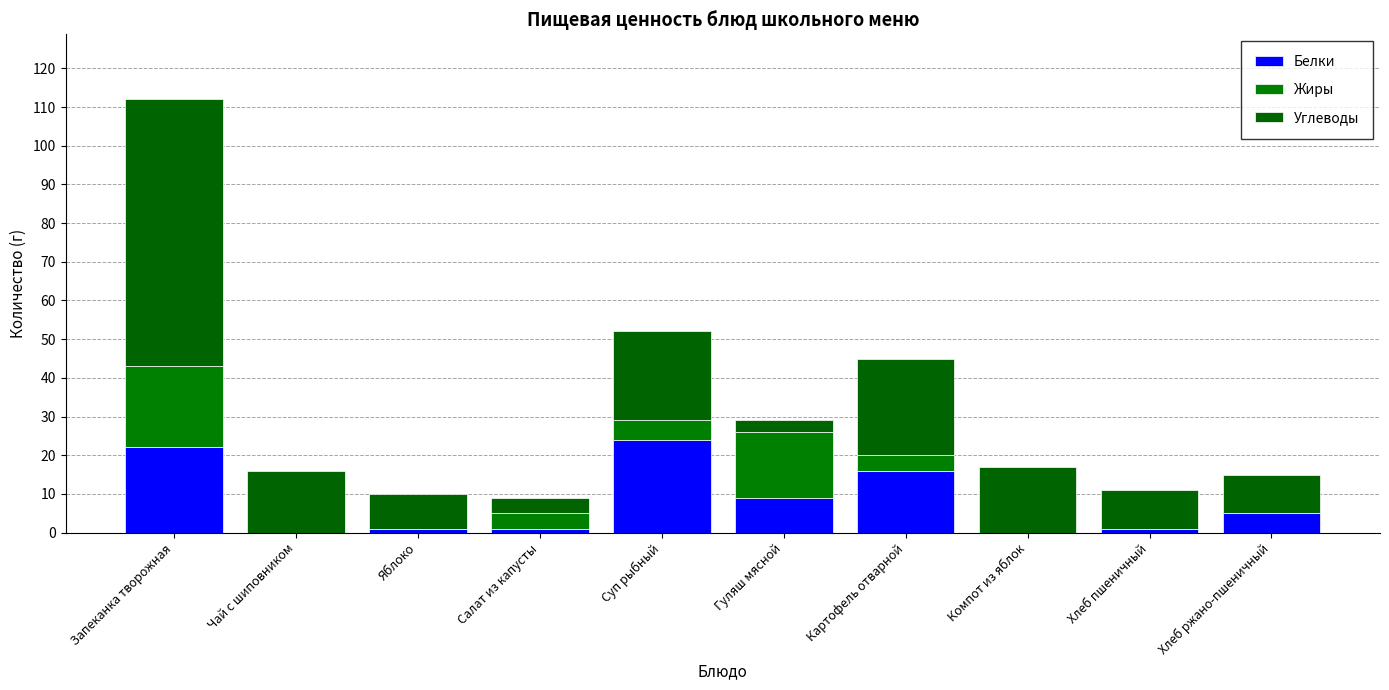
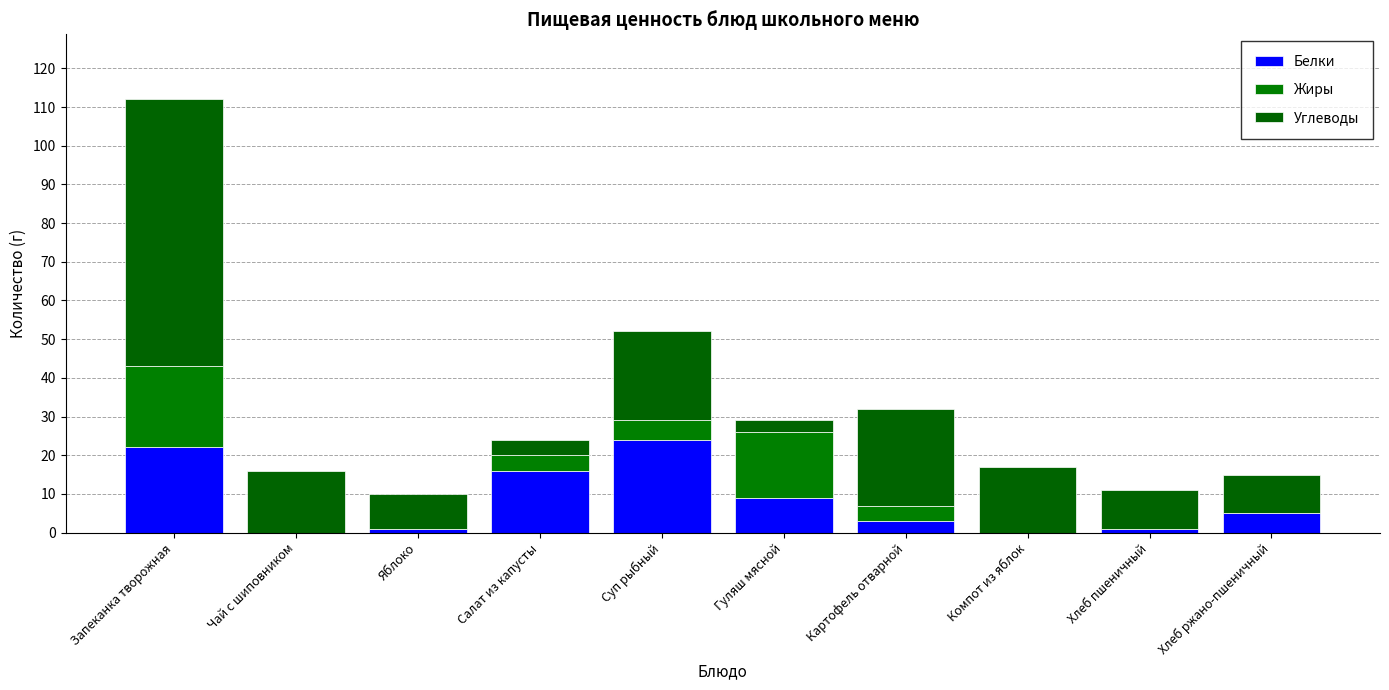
Белки, Салат из капусты: 1 -> 16
Белки, Картофель отварной: 16 -> 3
